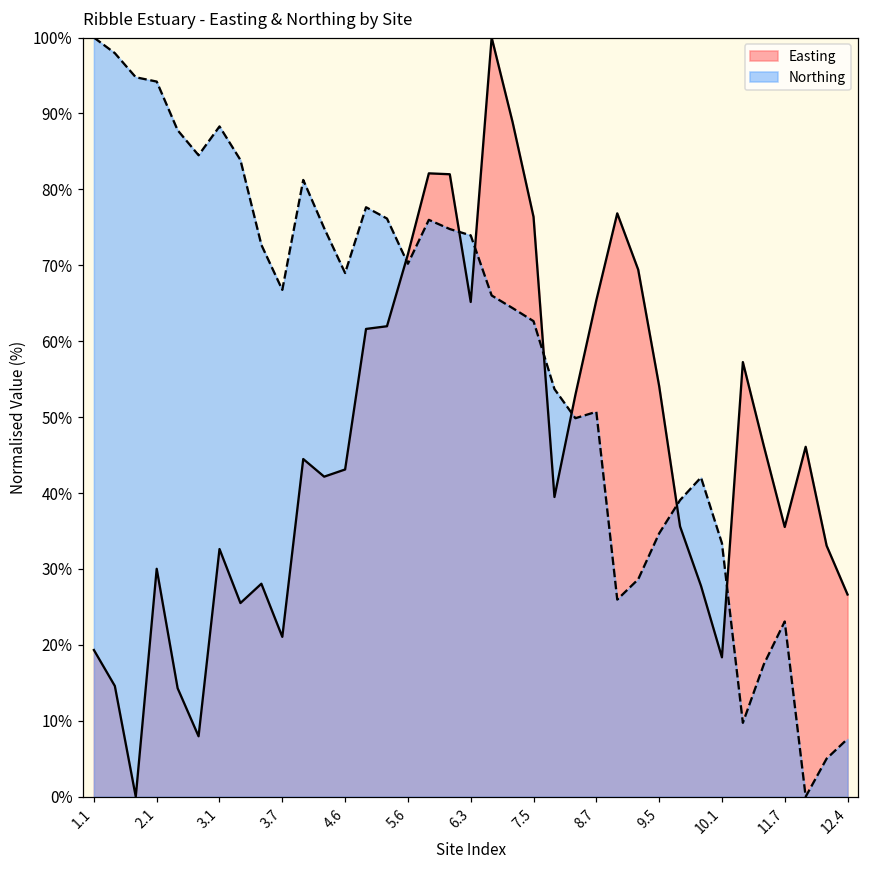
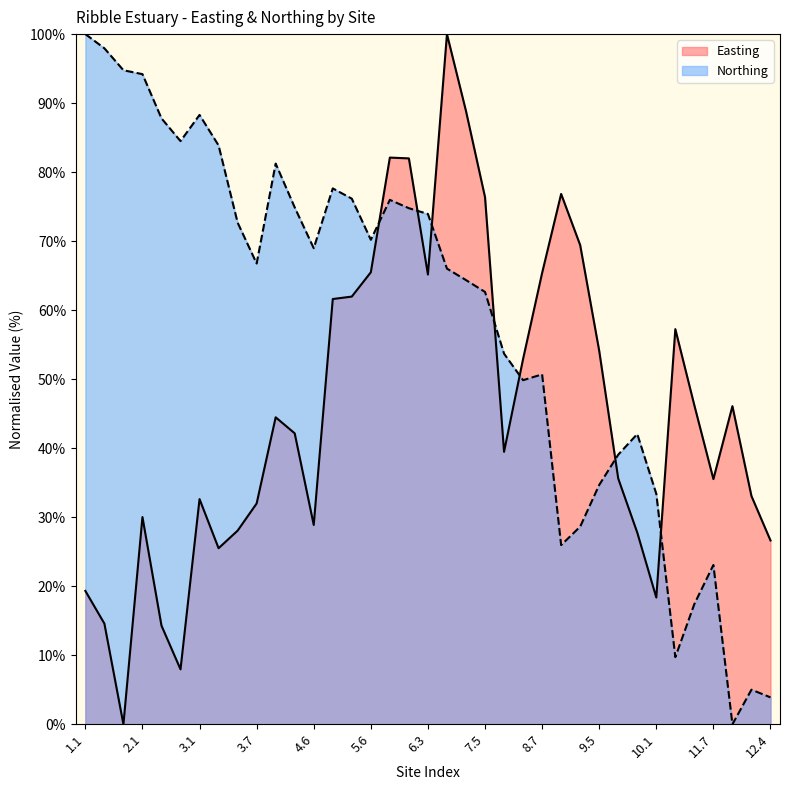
Easting, 3.7: 21% -> 32%
Easting, 4.6: 43% -> 29%
Easting, 5.6: 71% -> 65%
Northing, 12.4: 8% -> 4%
